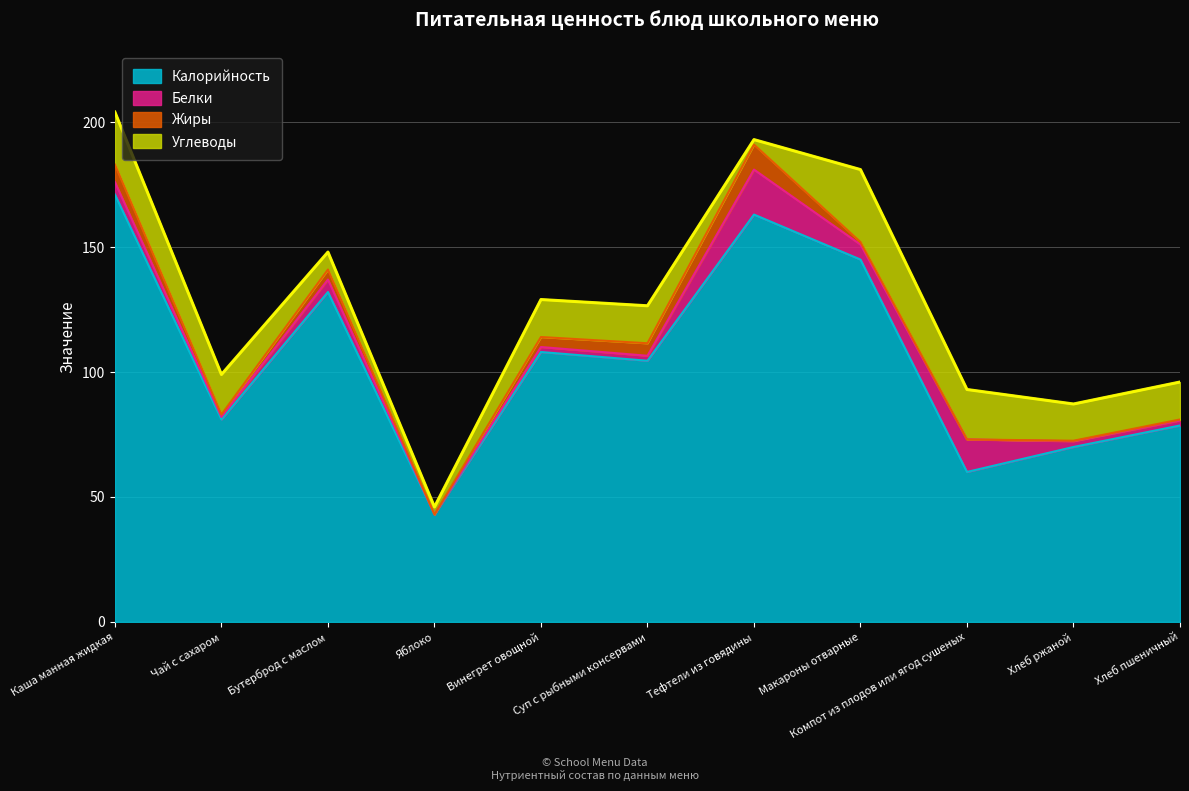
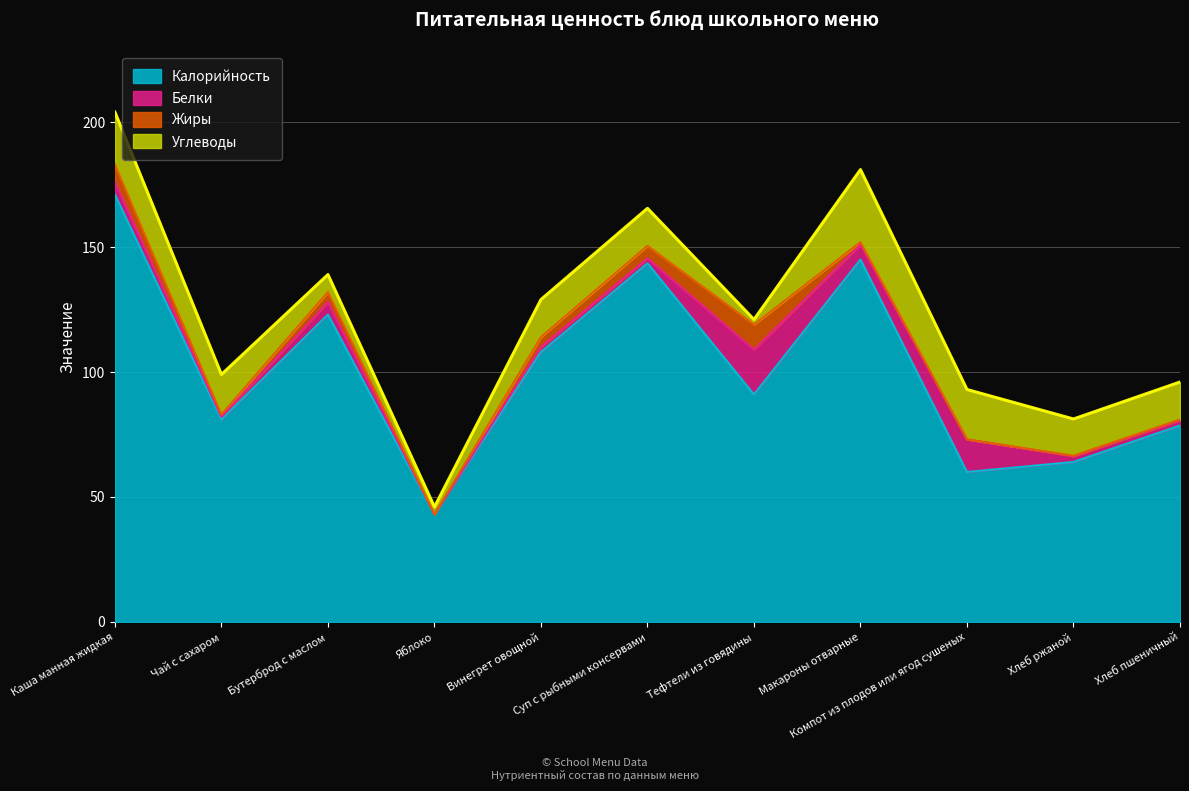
Калорийность, Бутерброд с маслом: 132 -> 123
Калорийность, Суп с рыбными консервами: 105 -> 144
Калорийность, Тефтели из говядины: 163 -> 91
Калорийность, Хлеб ржаной: 70 -> 64
